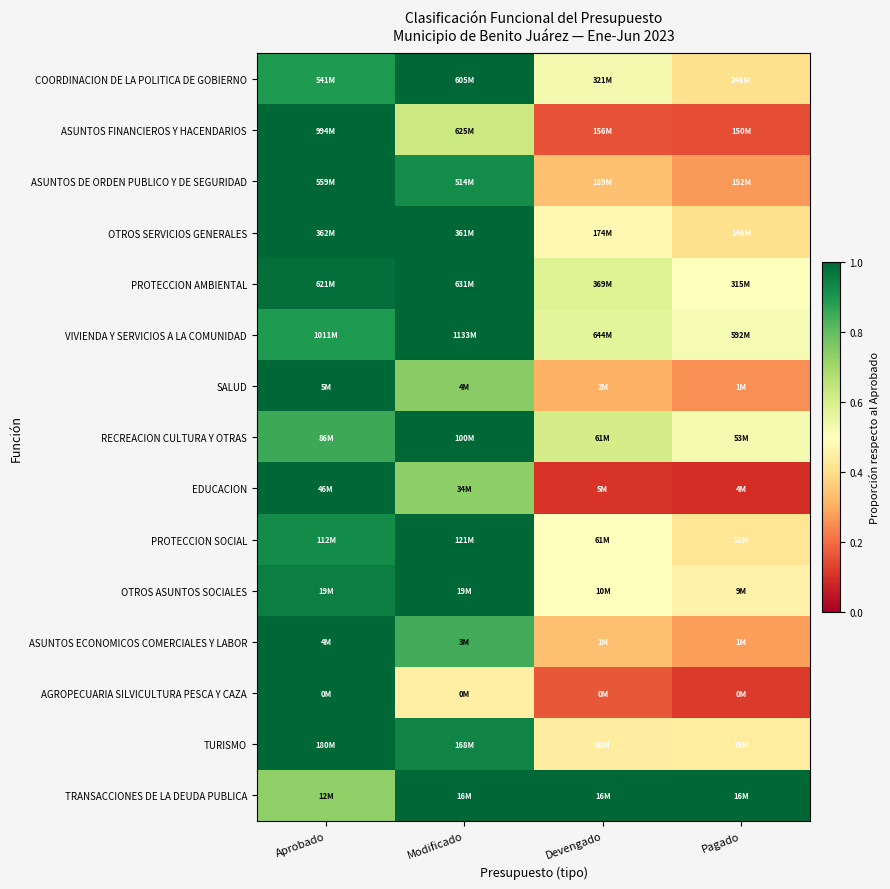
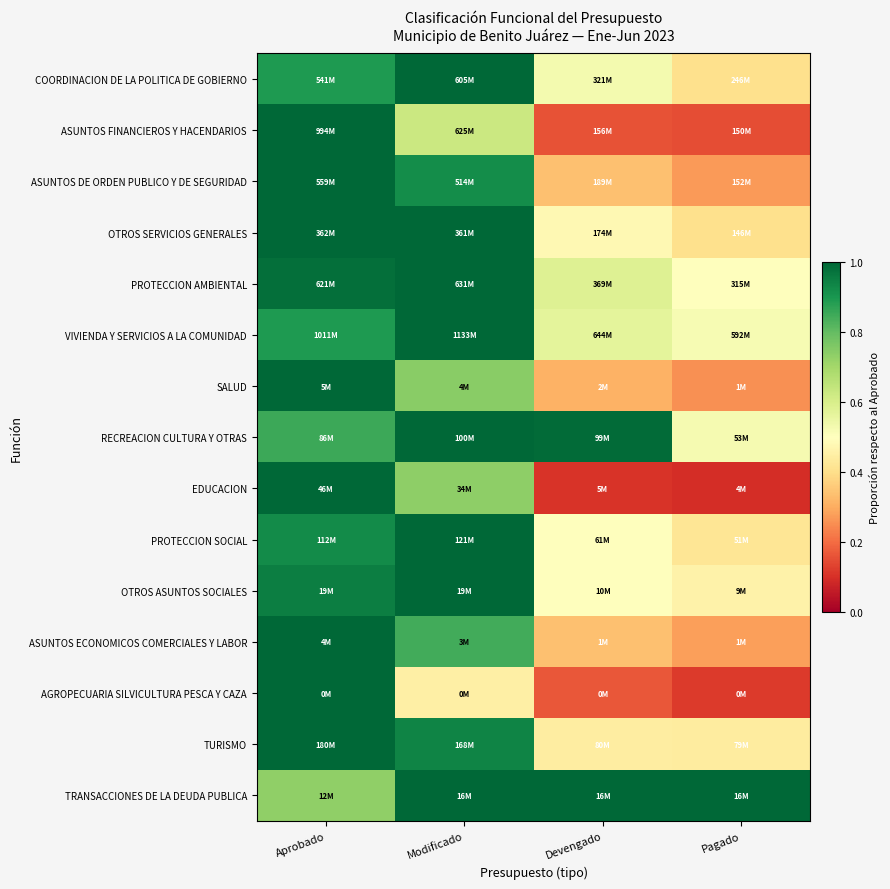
RECREACION CULTURA Y OTRAS, Devengado: 61M -> 99M
